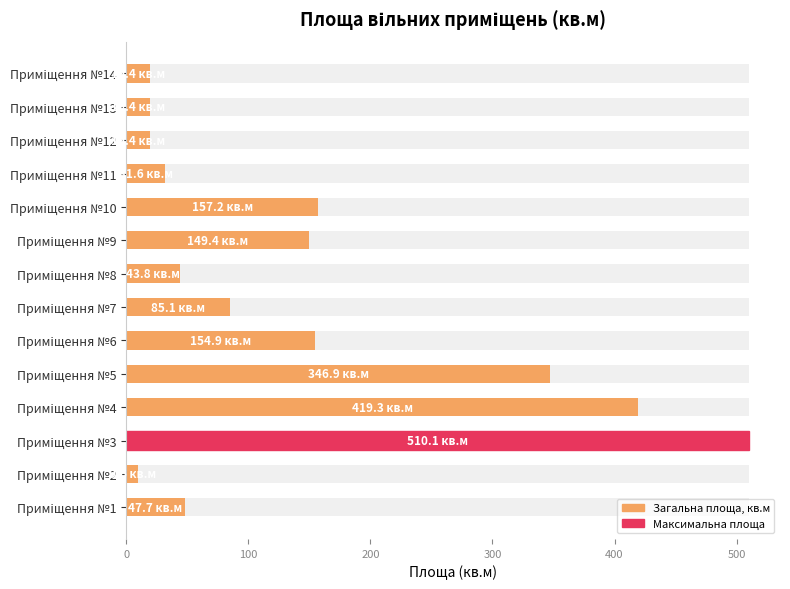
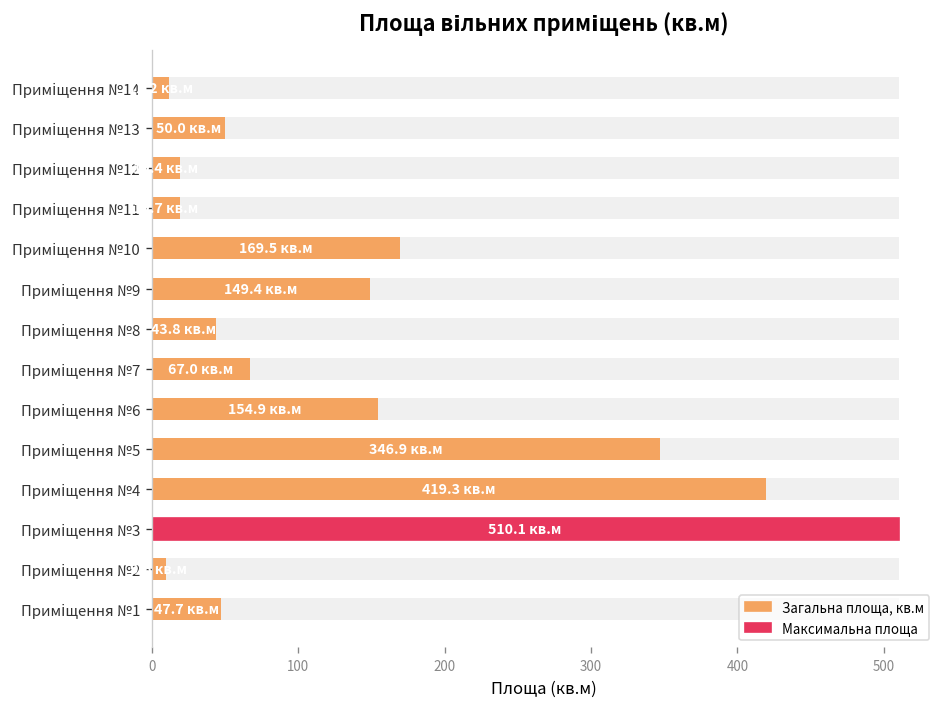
Загальна площа, кв.м, Приміщення №14: 19 -> 12
Загальна площа, кв.м, Приміщення №13: 19 -> 50
Загальна площа, кв.м, Приміщення №11: 32 -> 20
Загальна площа, кв.м, Приміщення №10: 157.2 -> 169.5
Загальна площа, кв.м, Приміщення №7: 85.1 -> 67.0
